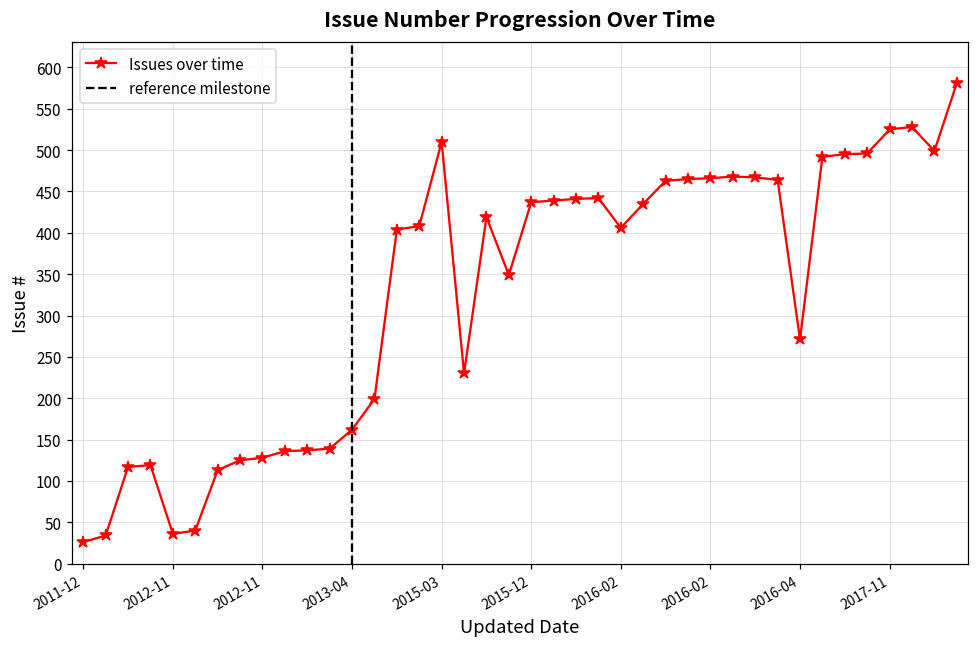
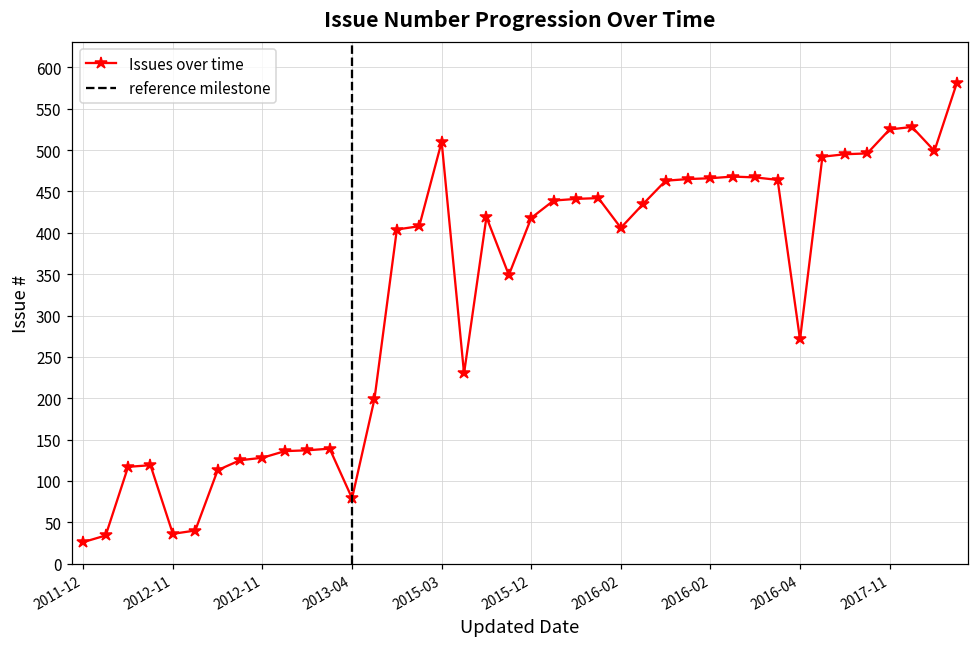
2013-04: 160 -> 80
2015-12: 440 -> 420
